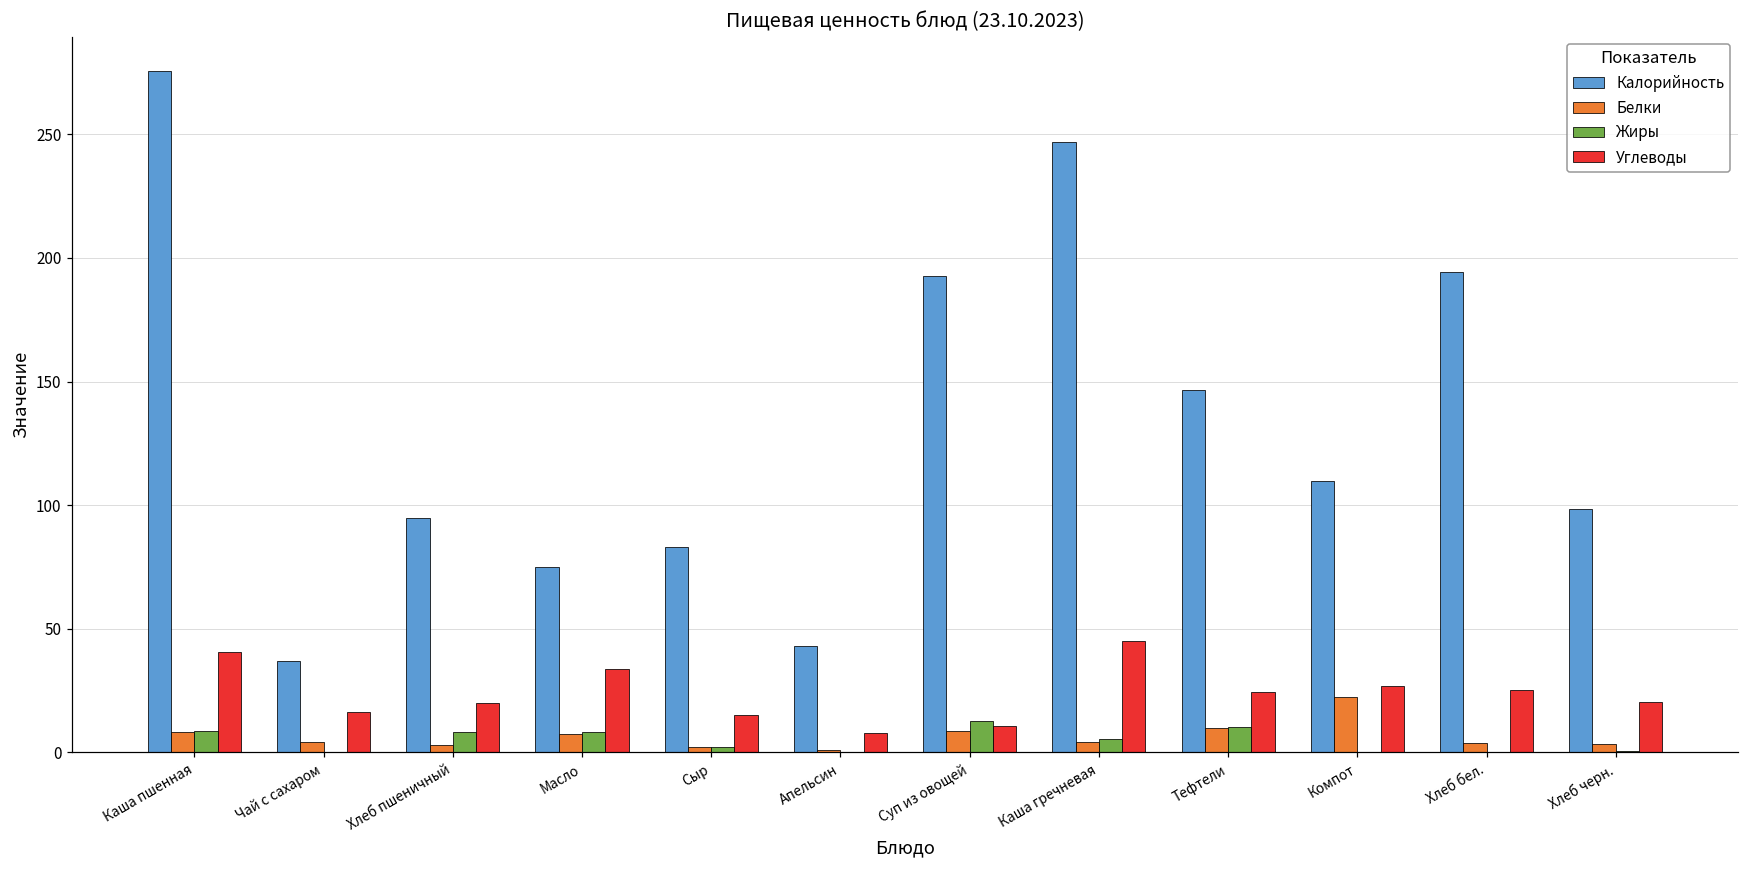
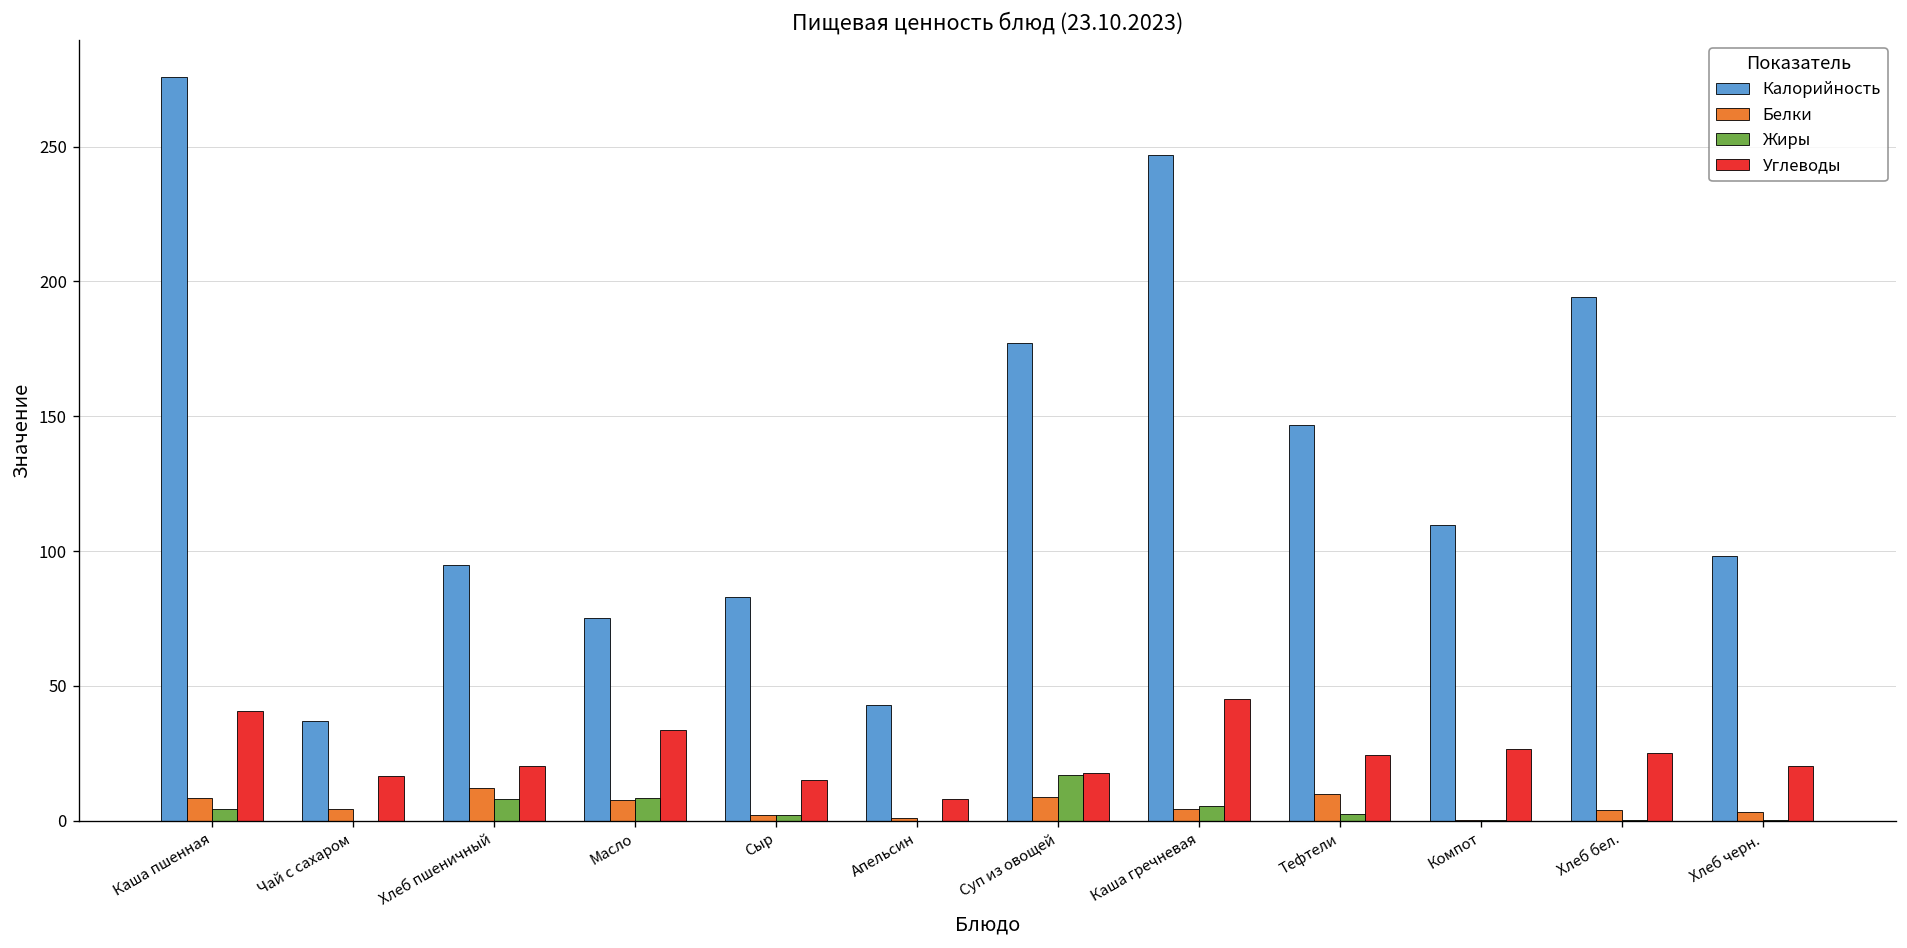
Жиры, Каша пшенная: 9 -> 4
Белки, Хлеб пшеничный: 3 -> 12
Калорийность, Суп из овощей: 193 -> 177
Жиры, Суп из овощей: 13 -> 17
Углеводы, Суп из овощей: 11 -> 18
Жиры, Тефтели: 10 -> 2
Белки, Компот: 22 -> 0
